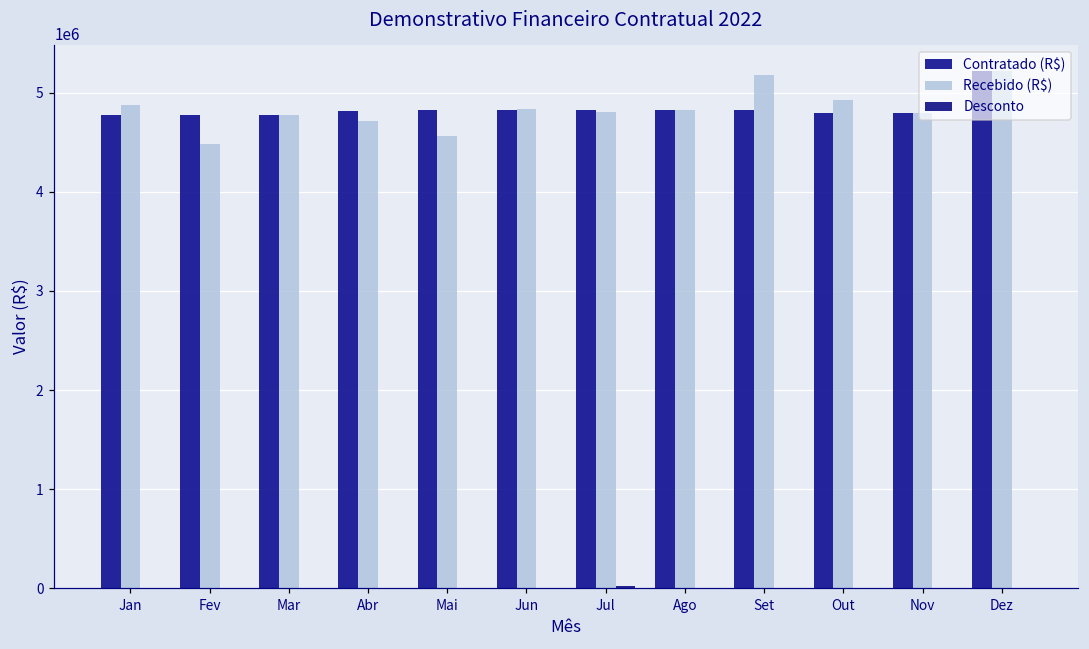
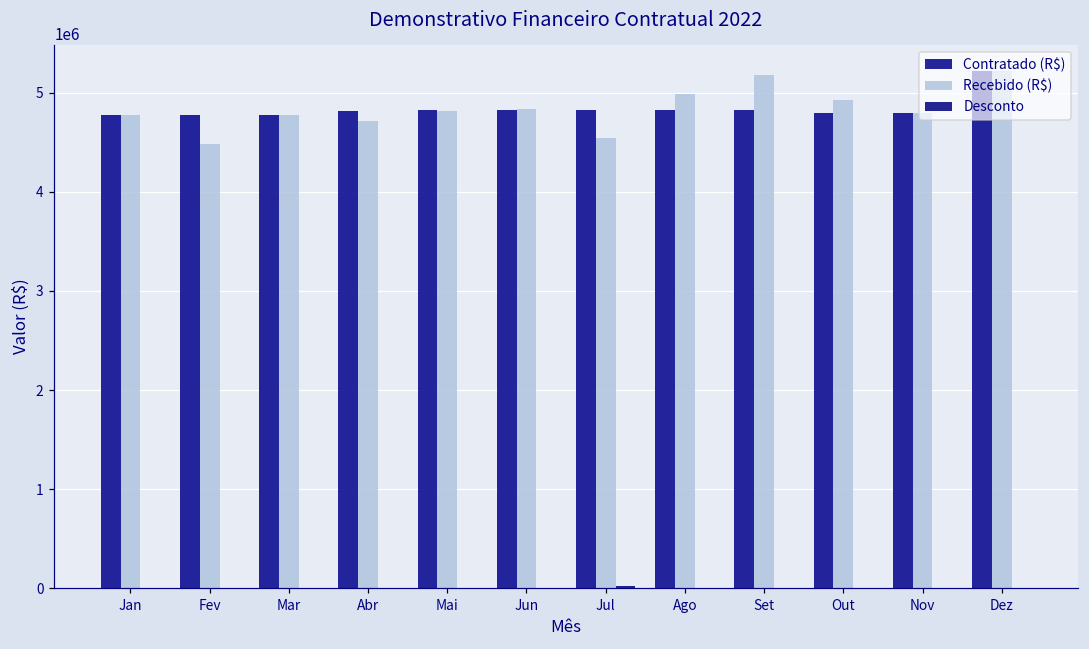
Recebido (R$), Jan: 4900000 -> 4800000
Recebido (R$), Mai: 4600000 -> 4800000
Recebido (R$), Jul: 4800000 -> 4500000
Recebido (R$), Ago: 4800000 -> 5000000
